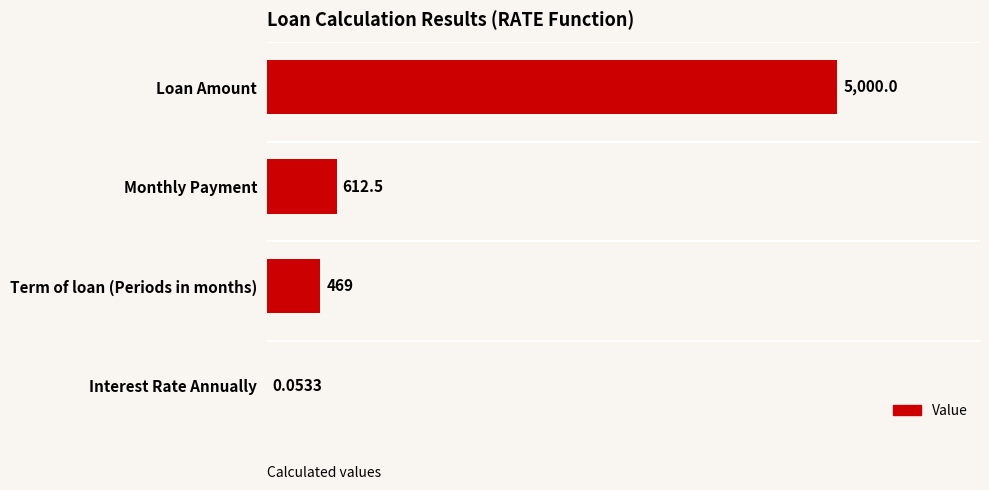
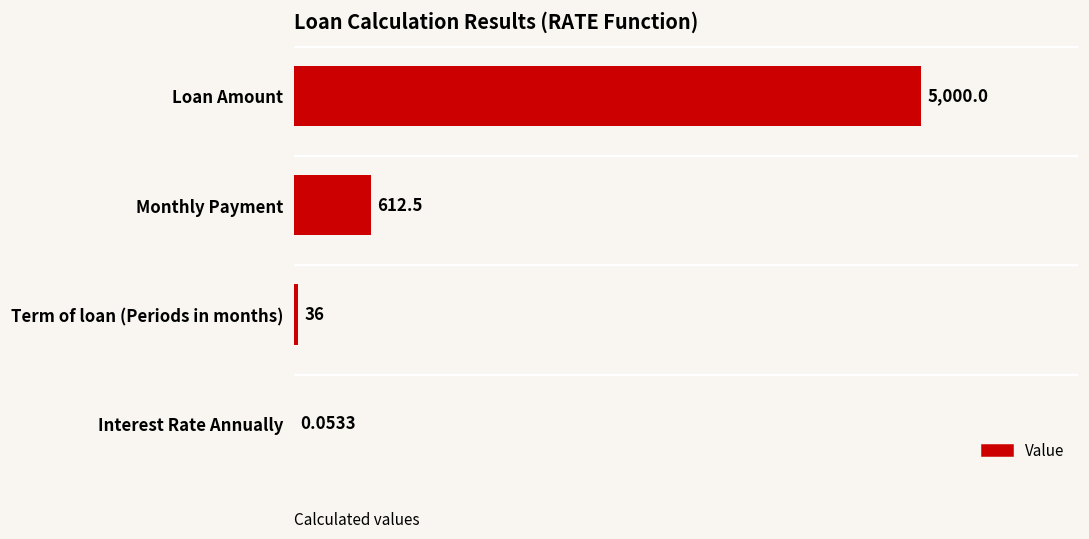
Term of loan (Periods in months): 469 -> 36
